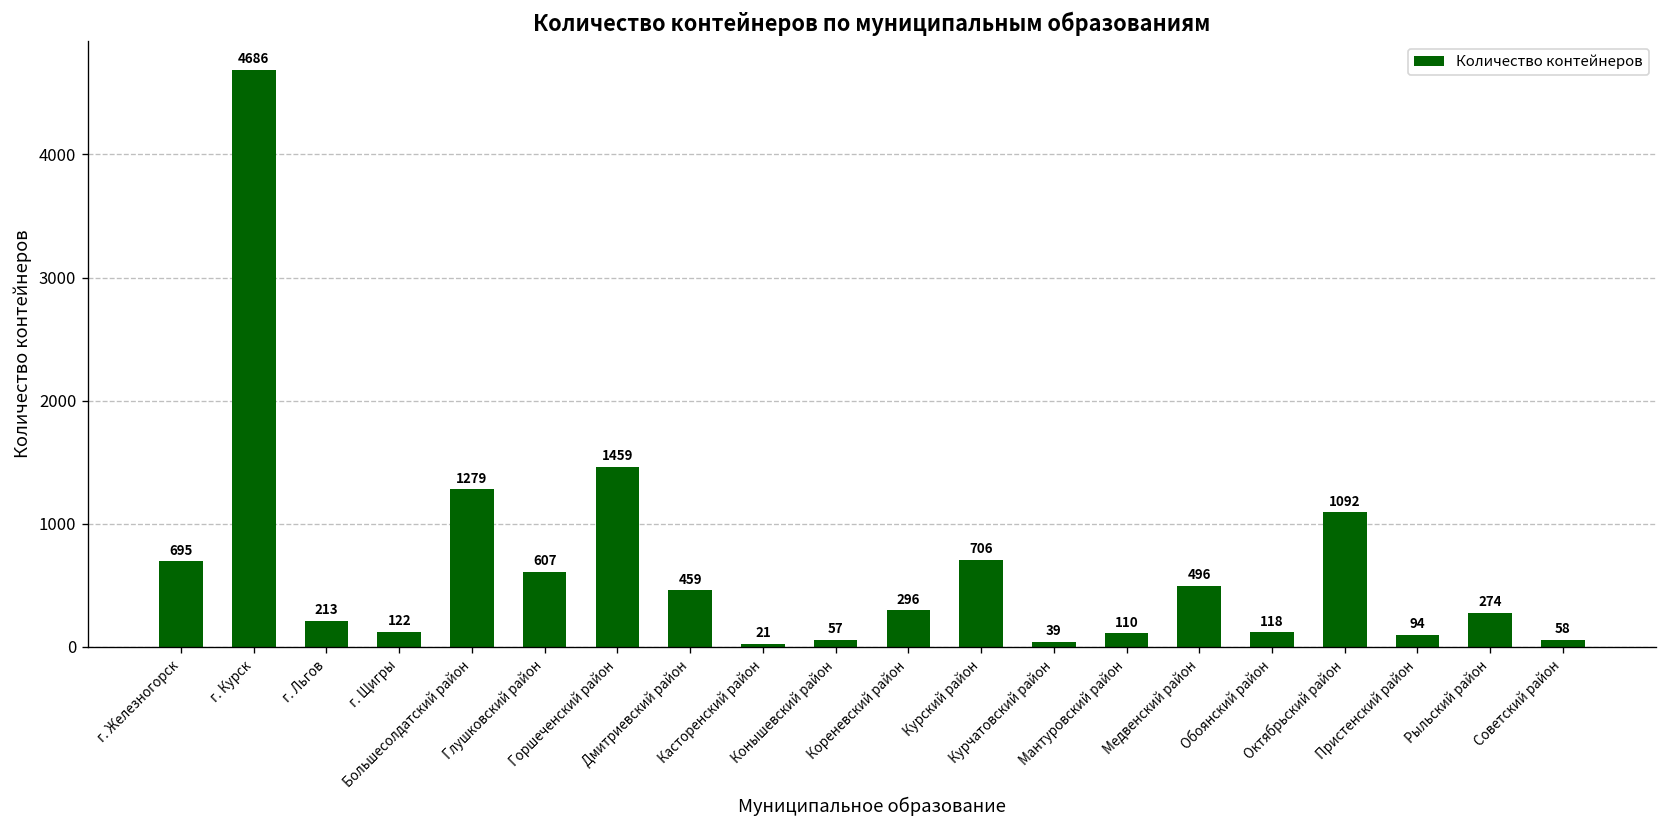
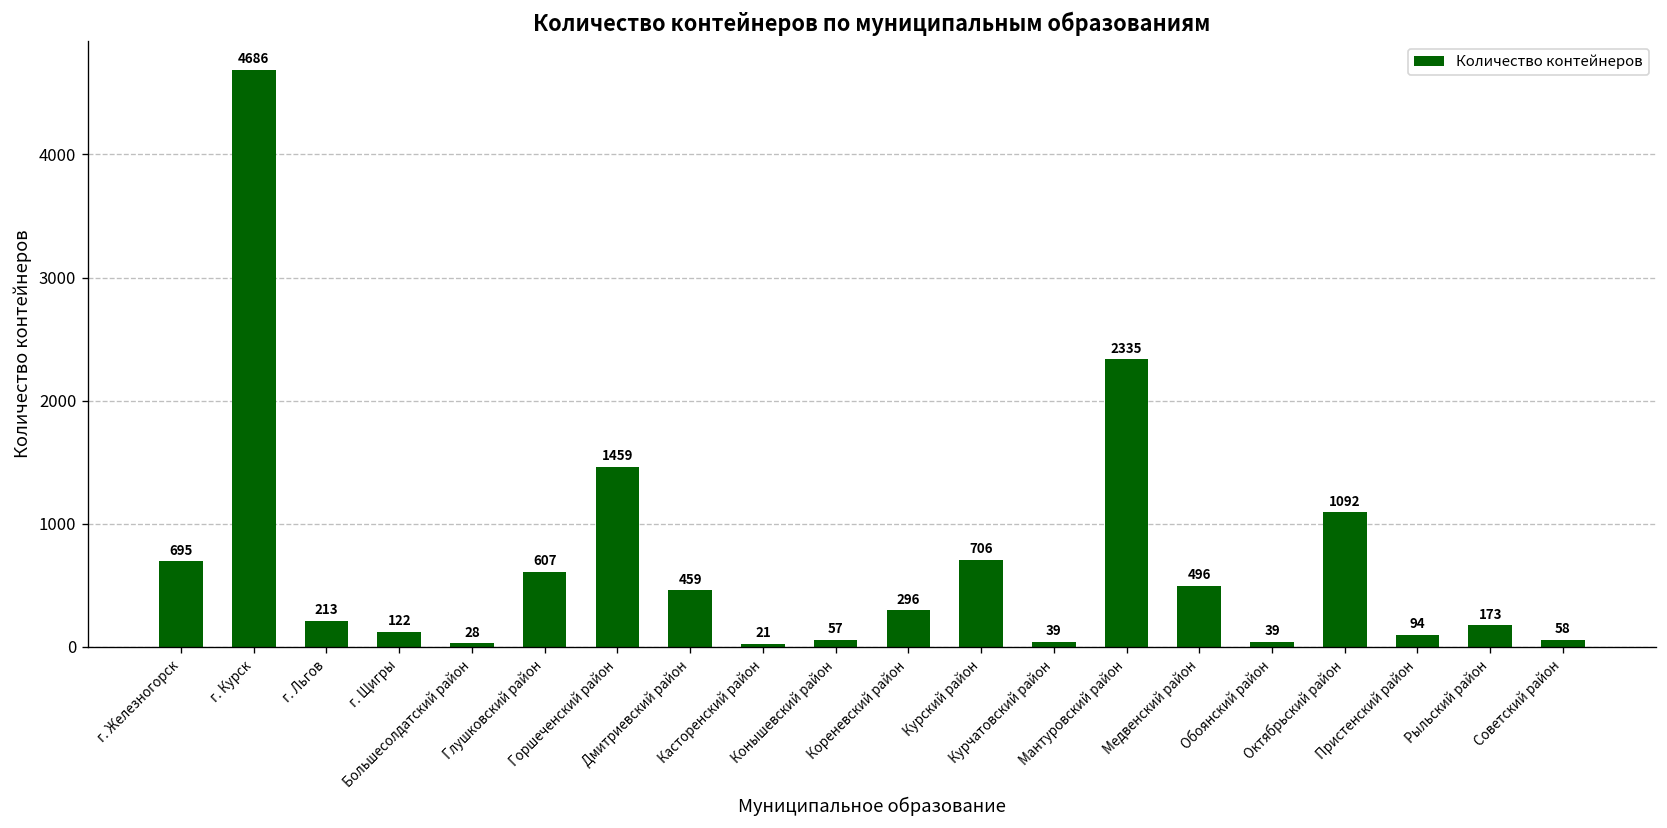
Большесолдатский район: 1279 -> 28
Мантуровский район: 110 -> 2335
Обоянский район: 118 -> 39
Рыльский район: 274 -> 173
